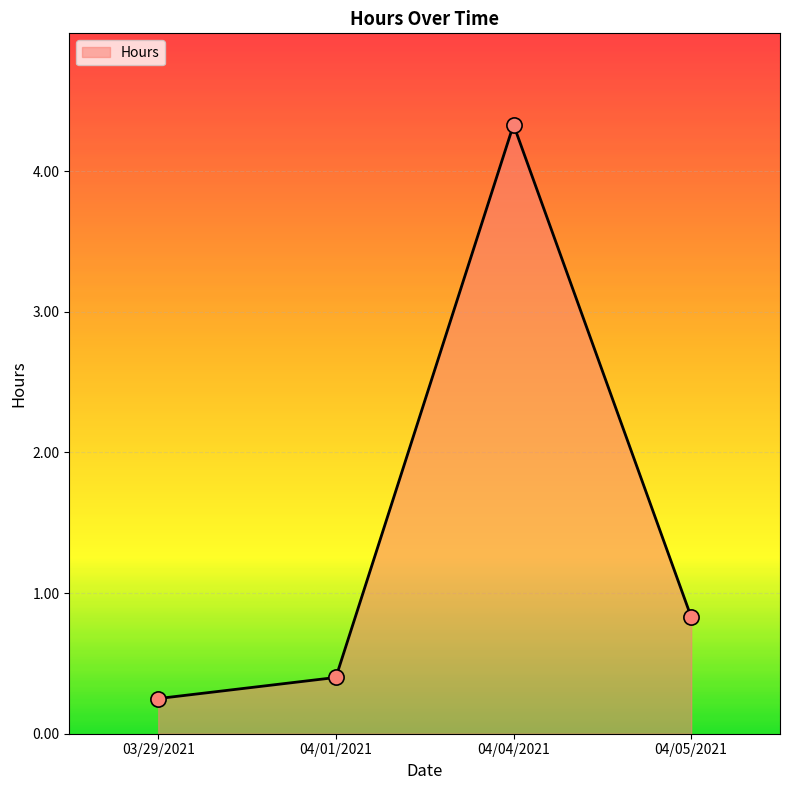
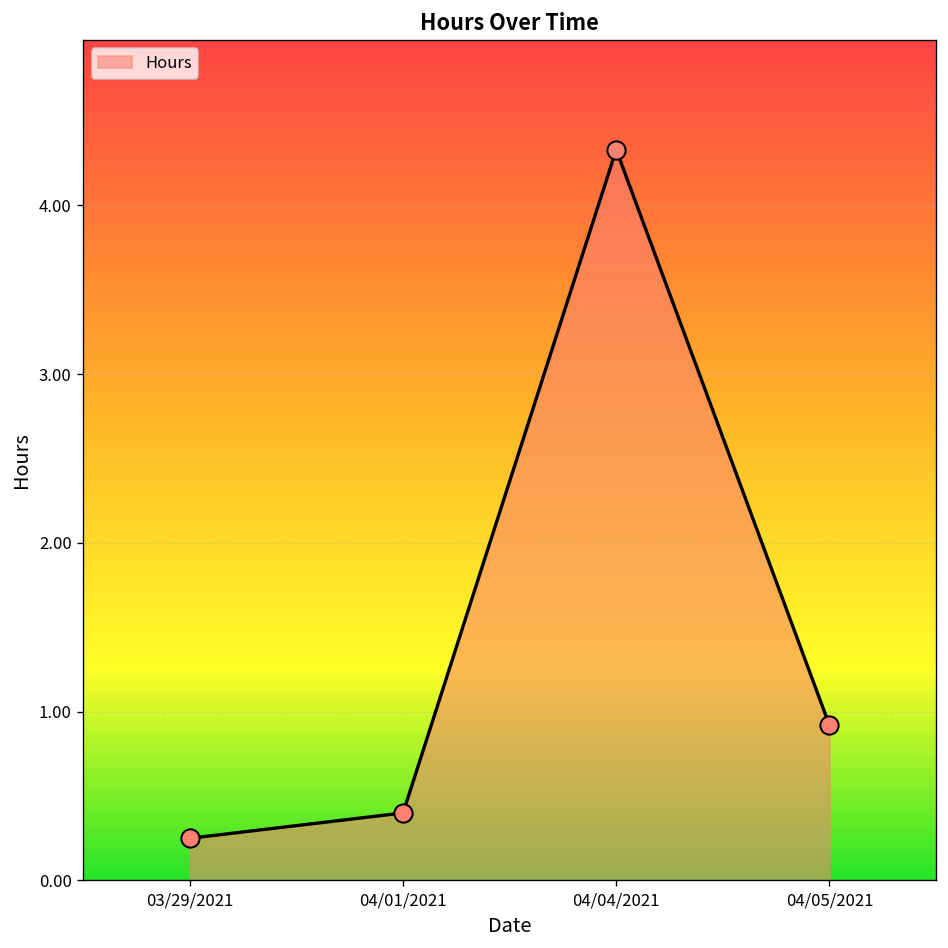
04/05/2021: 0.83 -> 0.92
